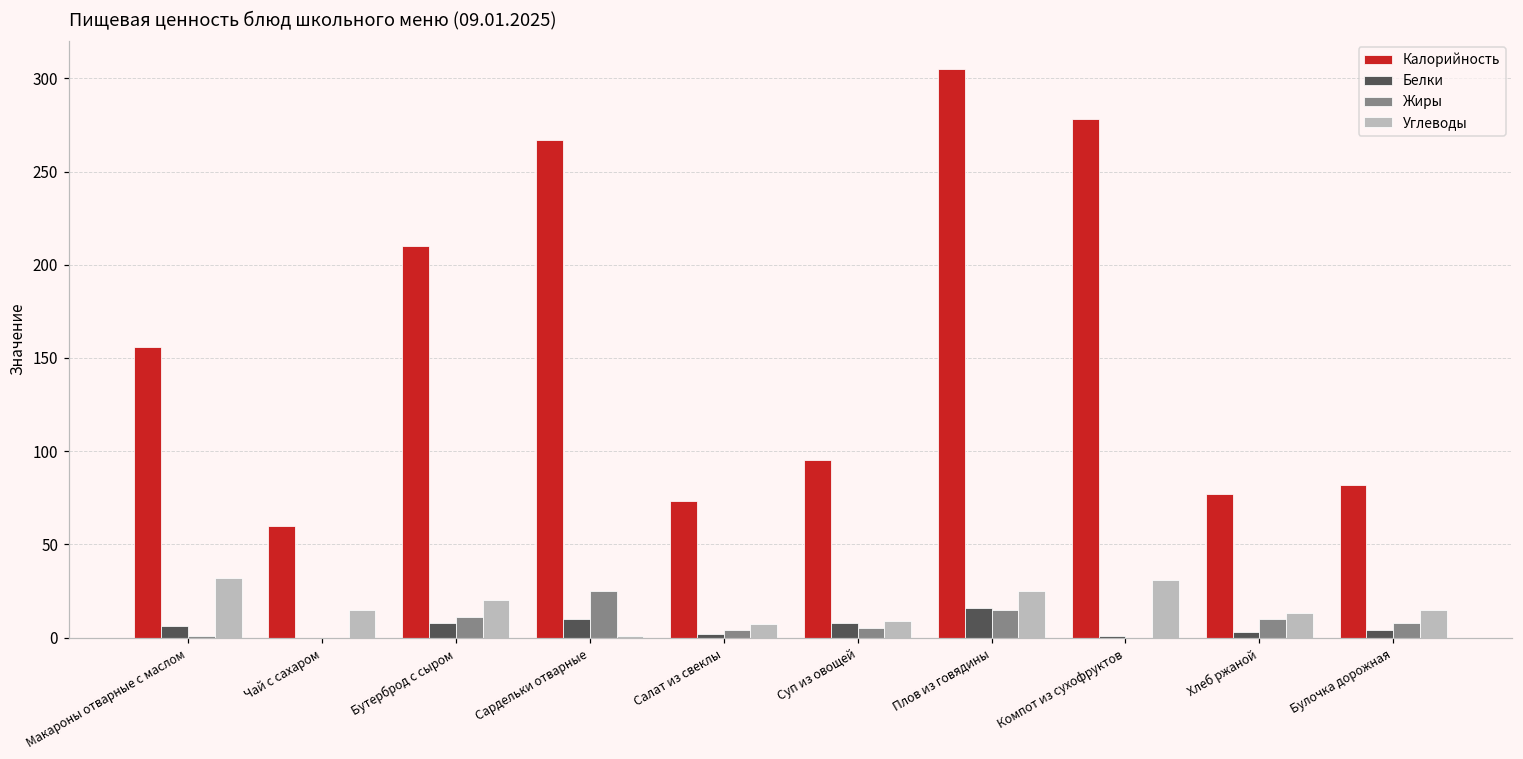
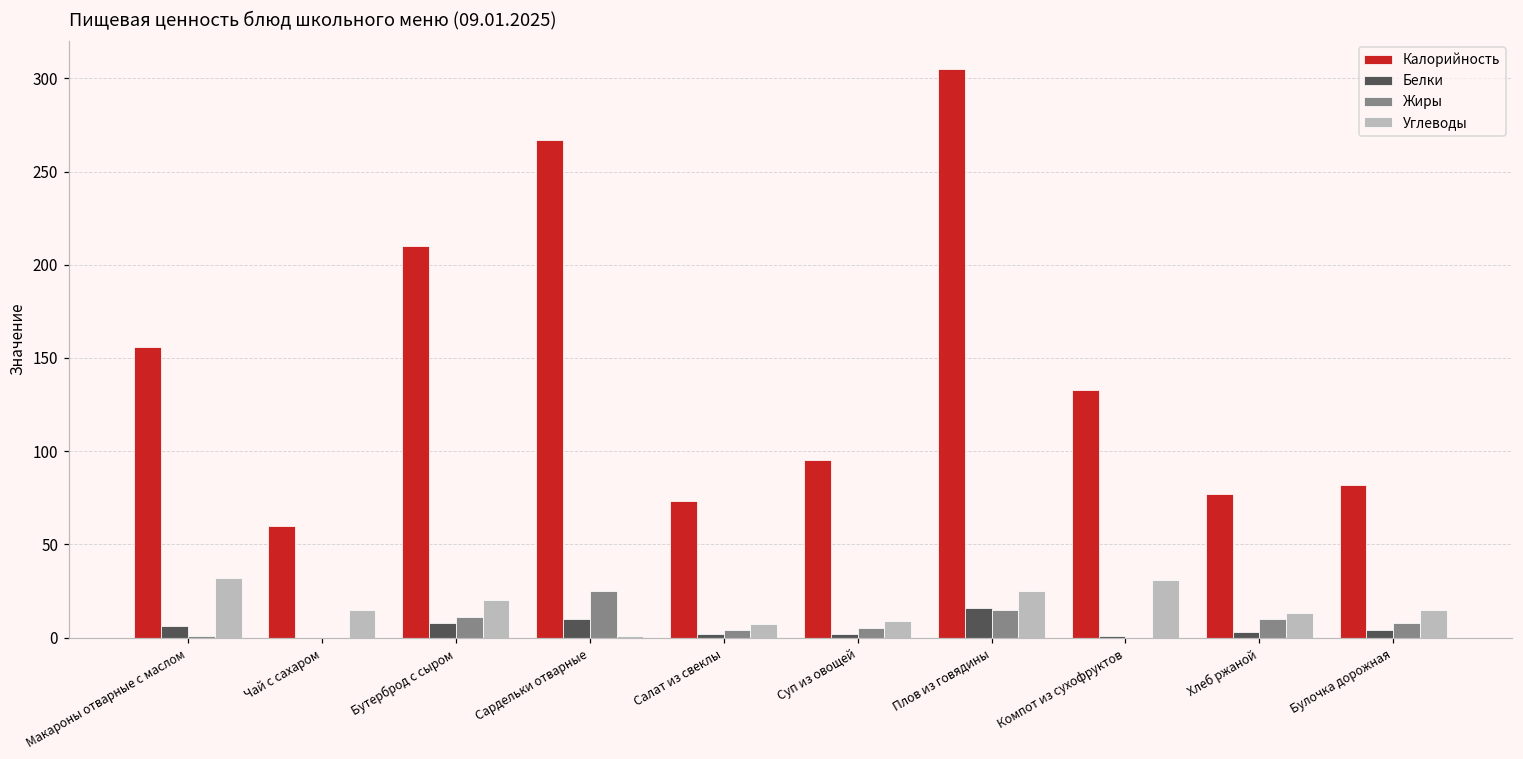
Белки, Суп из овощей: 8 -> 2
Калорийность, Компот из сухофруктов: 278 -> 133
